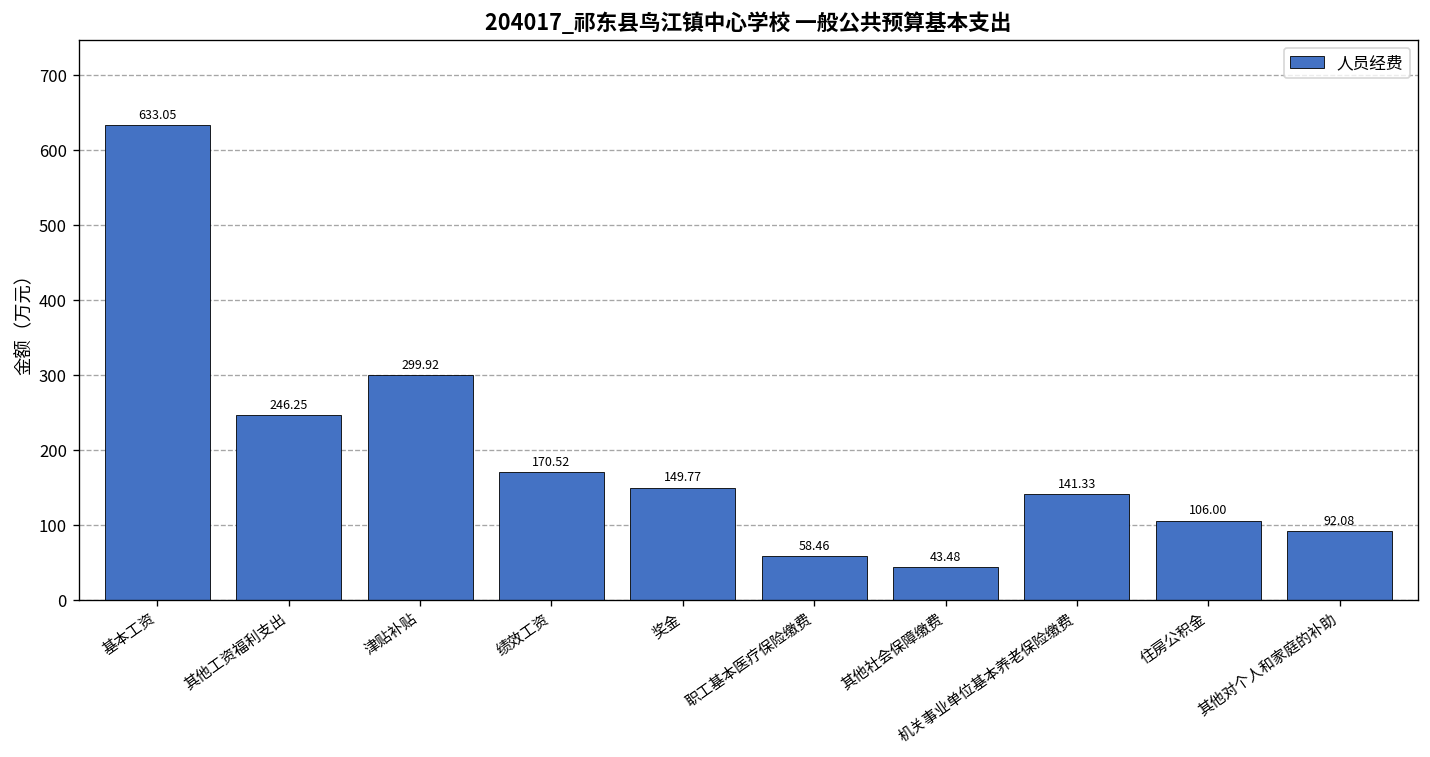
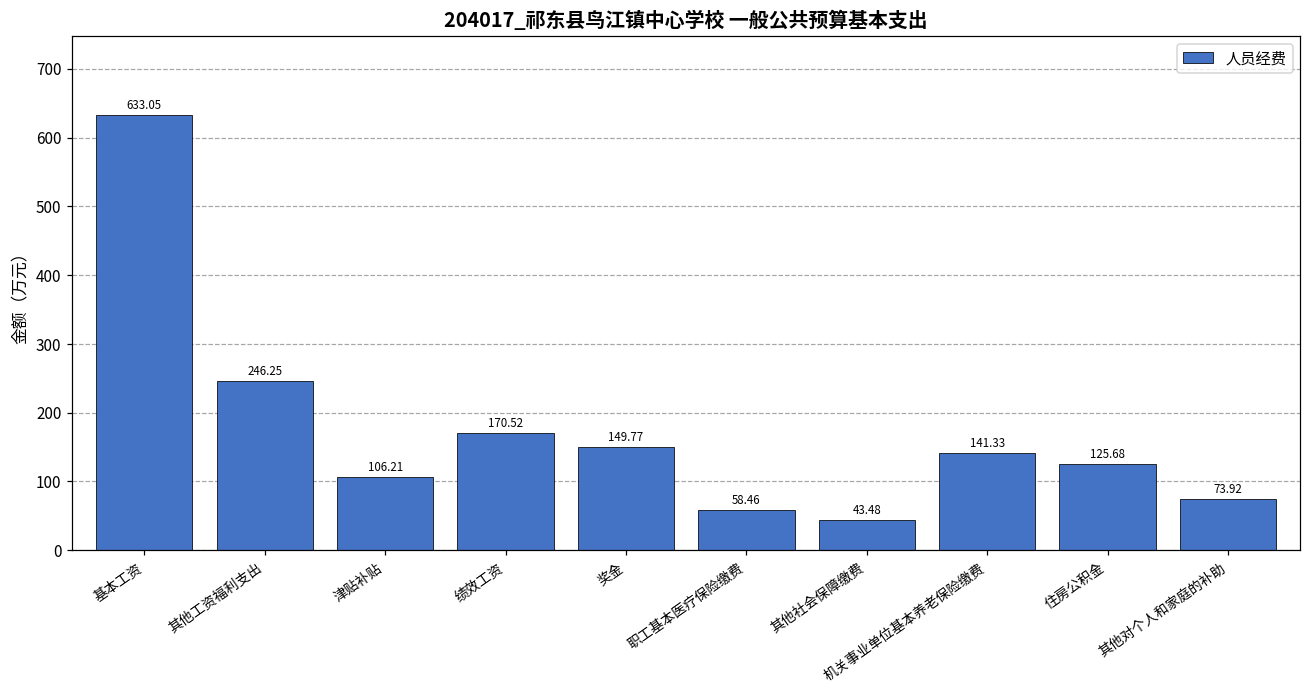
津贴补贴: 299.92 -> 106.21
住房公积金: 106.00 -> 125.68
其他对个人和家庭的补助: 92.08 -> 73.92
